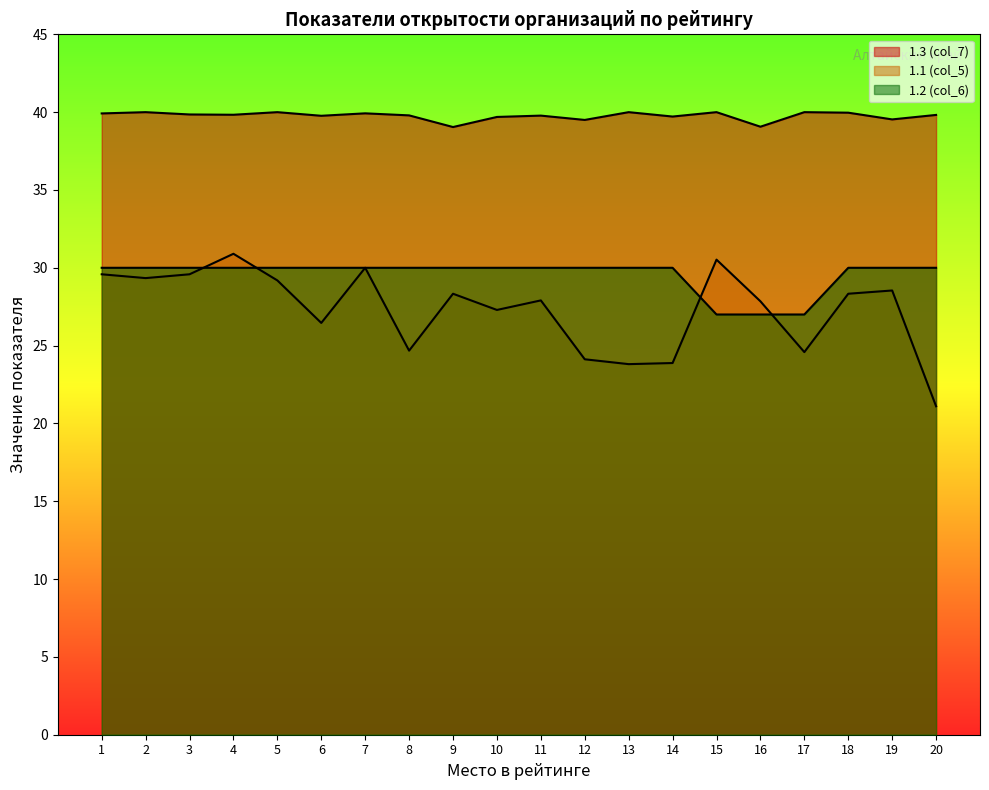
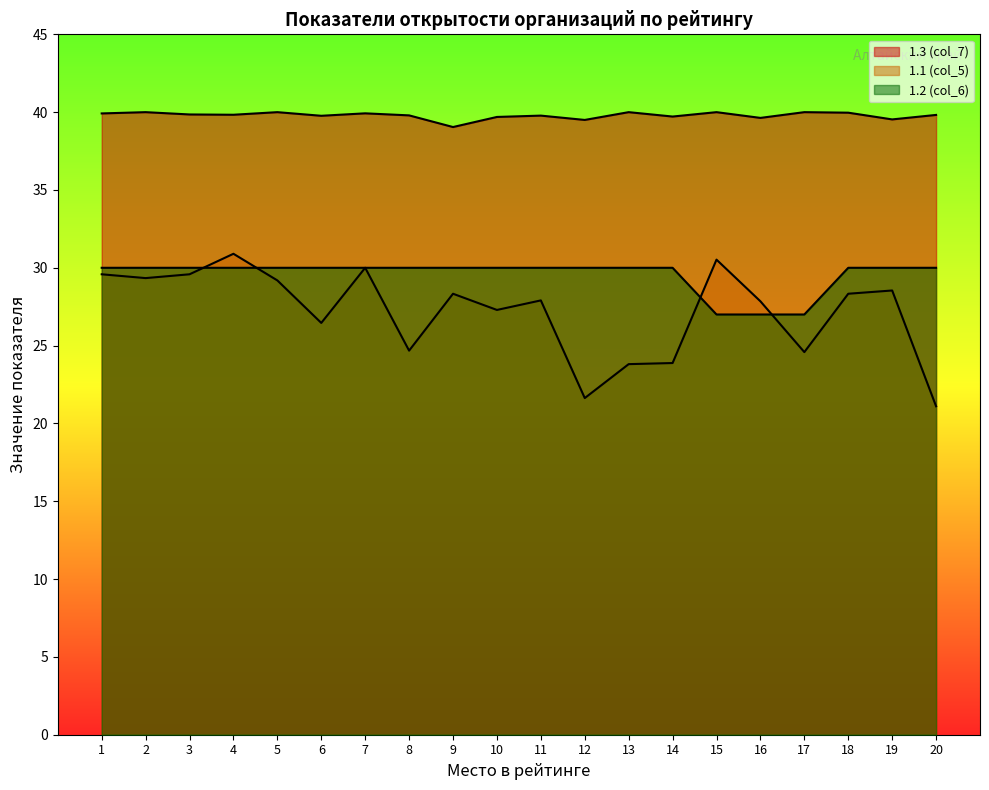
1.1 (col_5), 12: 24.1 -> 21.6
1.3 (col_7), 16: 39.1 -> 39.6
